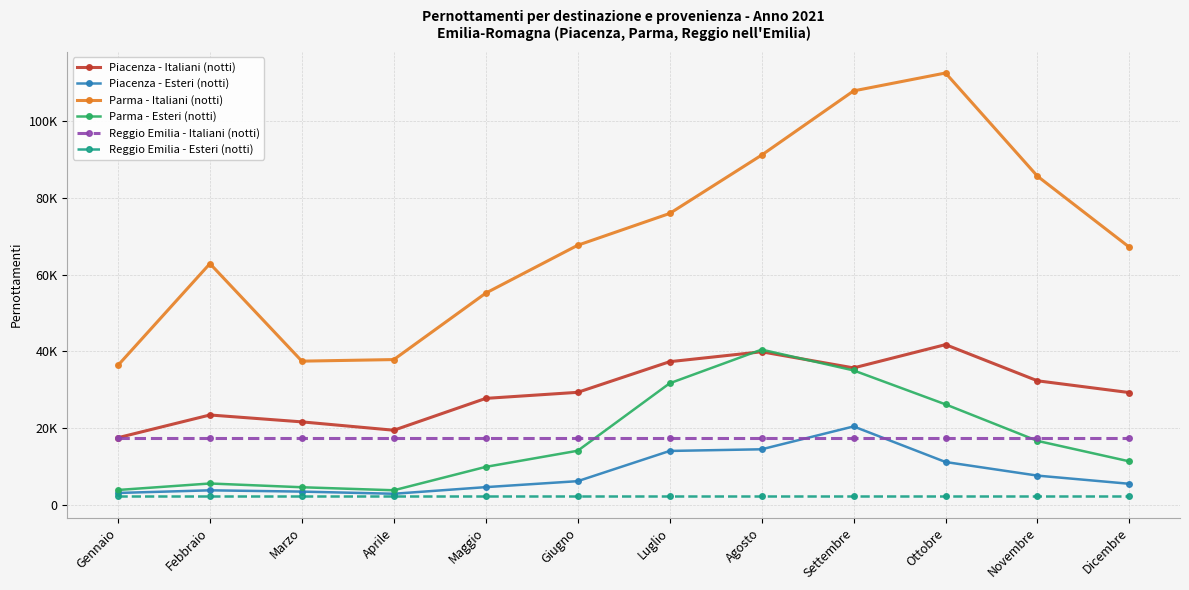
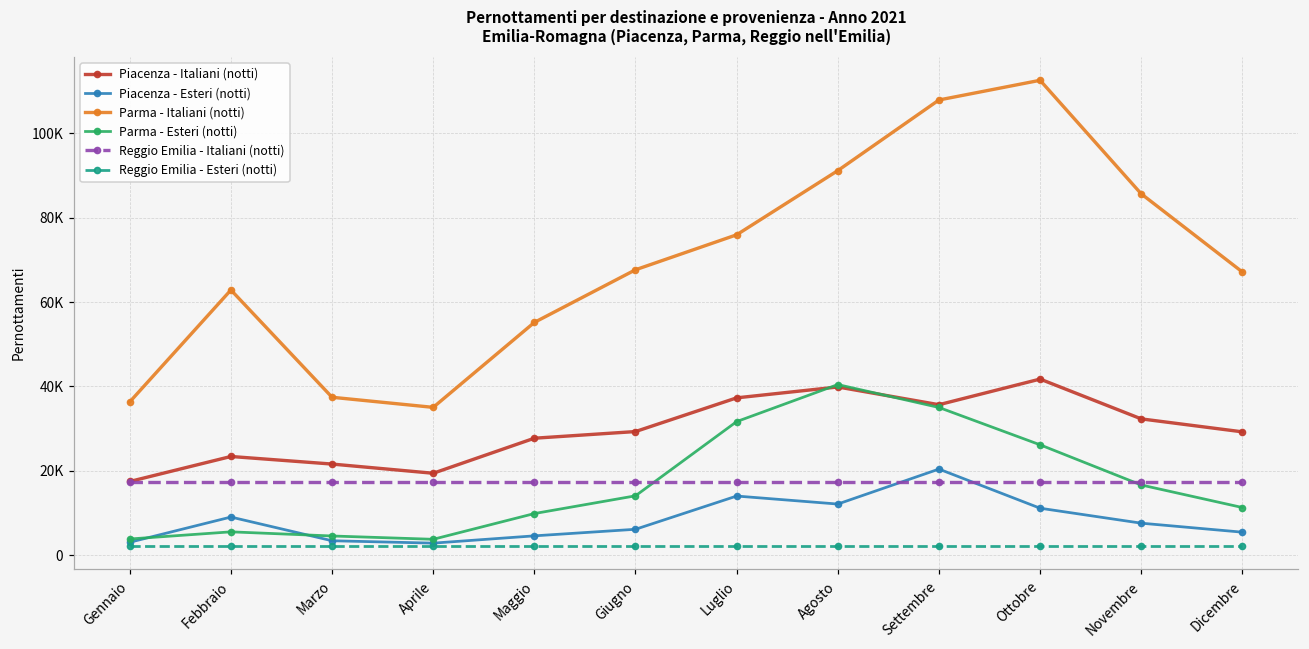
Piacenza - Esteri (notti), Febbraio: 4000 -> 9000
Parma - Italiani (notti), Aprile: 38000 -> 35000
Piacenza - Esteri (notti), Agosto: 14000 -> 12000
